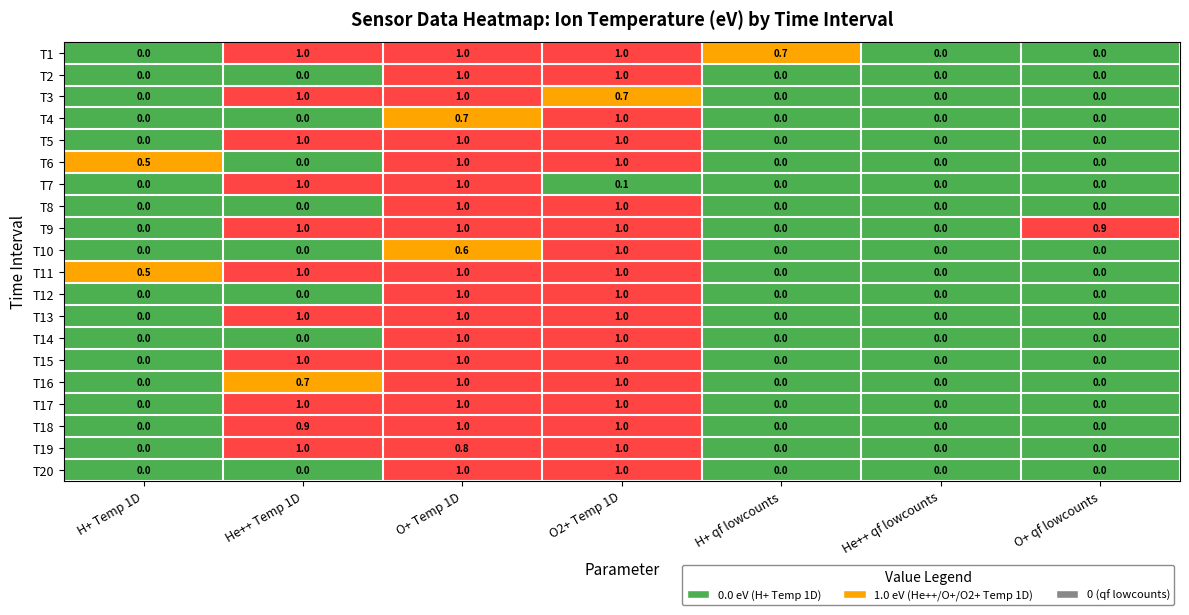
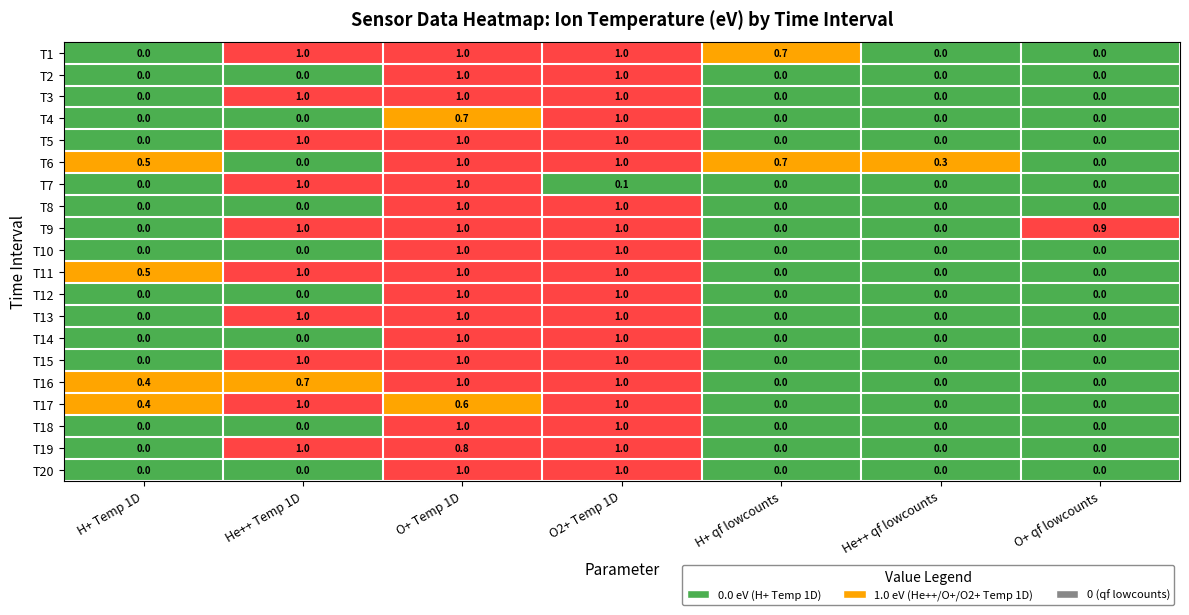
T3, O2+ Temp 1D: 0.7 -> 1.0
T6, H+ qf lowcounts: 0.0 -> 0.7
T6, He++ qf lowcounts: 0.0 -> 0.3
T10, O+ Temp 1D: 0.6 -> 1.0
T16, H+ Temp 1D: 0.0 -> 0.4
T17, H+ Temp 1D: 0.0 -> 0.4
T17, O+ Temp 1D: 1.0 -> 0.6
T18, He++ Temp 1D: 0.9 -> 0.0
